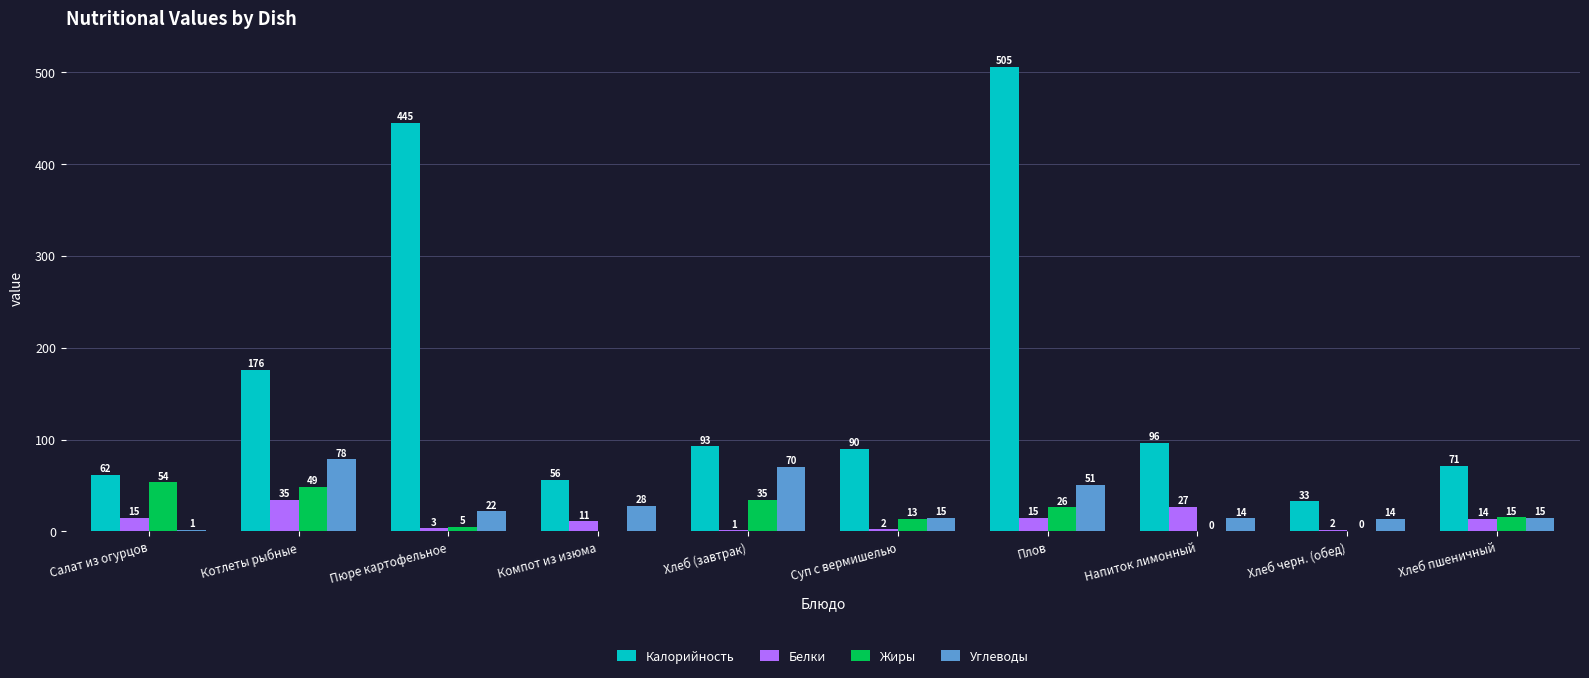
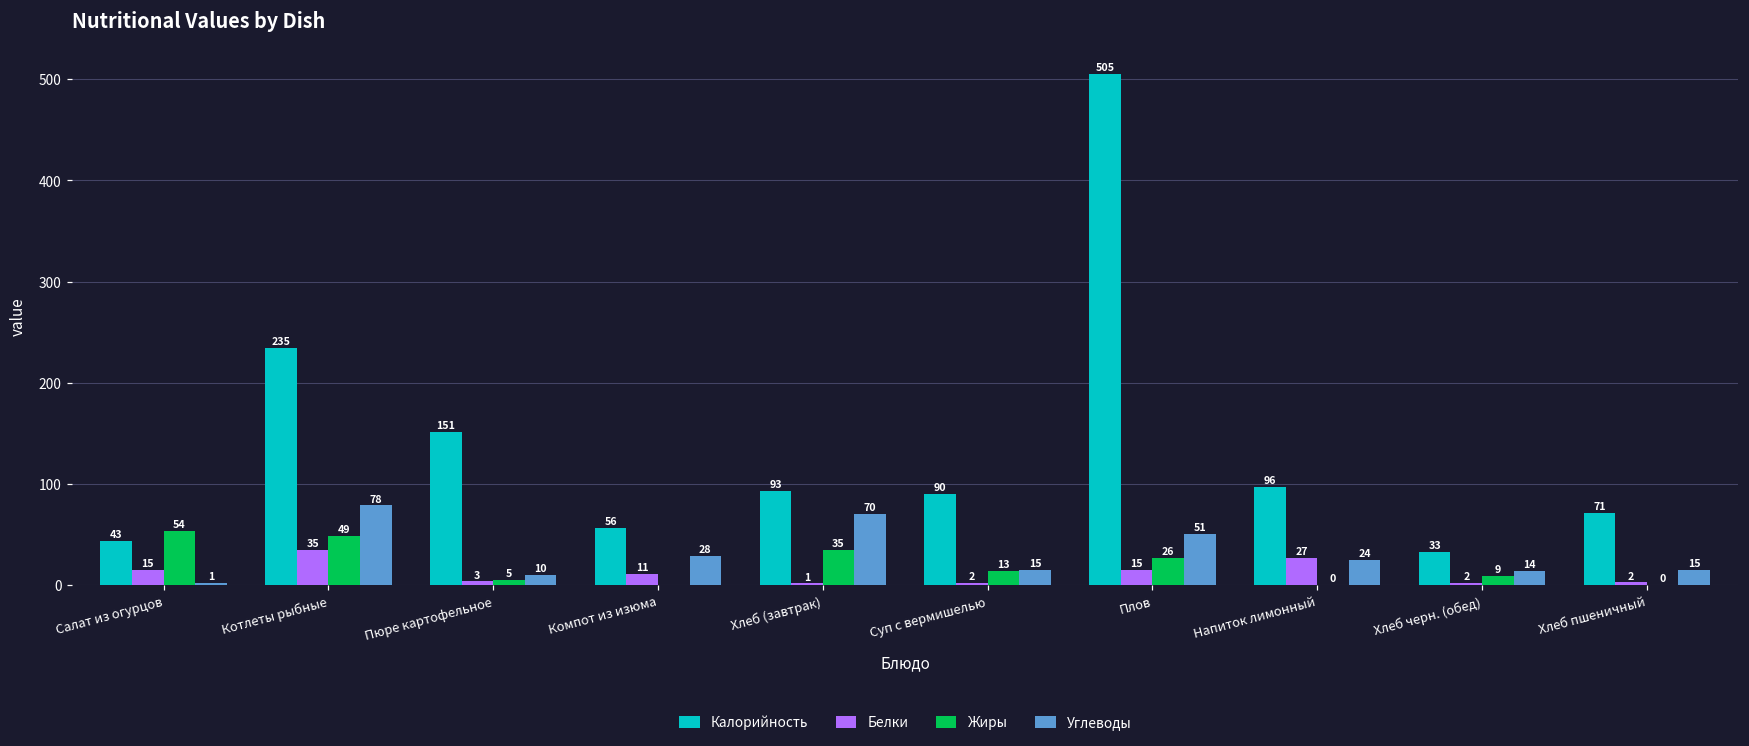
Калорийность, Салат из огурцов: 62 -> 43
Калорийность, Котлеты рыбные: 176 -> 235
Калорийность, Пюре картофельное: 445 -> 151
Углеводы, Пюре картофельное: 22 -> 10
Углеводы, Напиток лимонный: 14 -> 24
Жиры, Хлеб черн. (обед): 0 -> 9
Белки, Хлеб пшеничный: 14 -> 2
Жиры, Хлеб пшеничный: 15 -> 0
